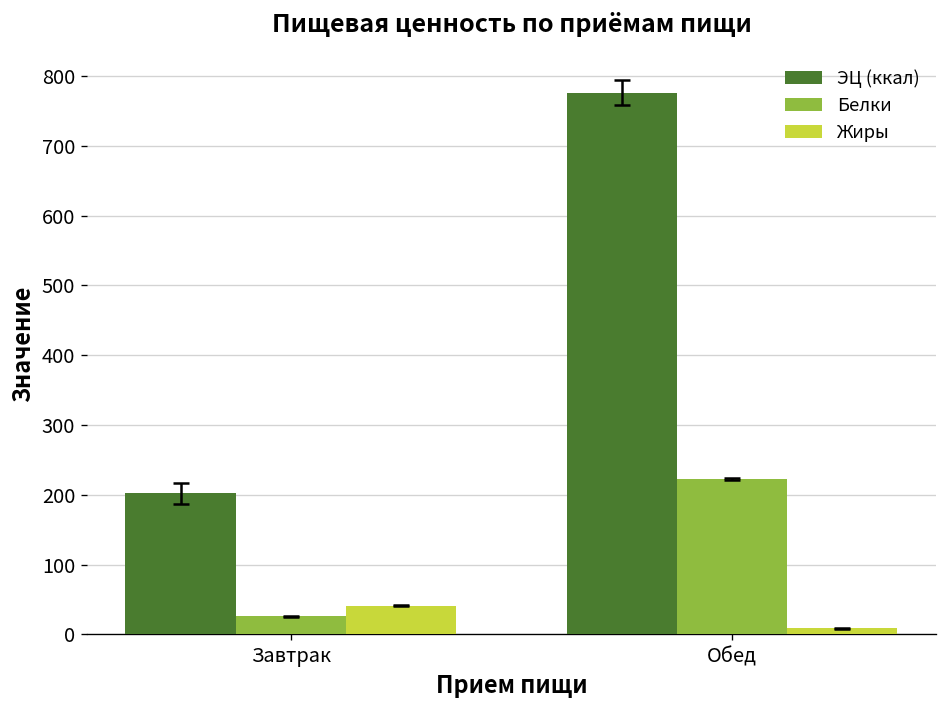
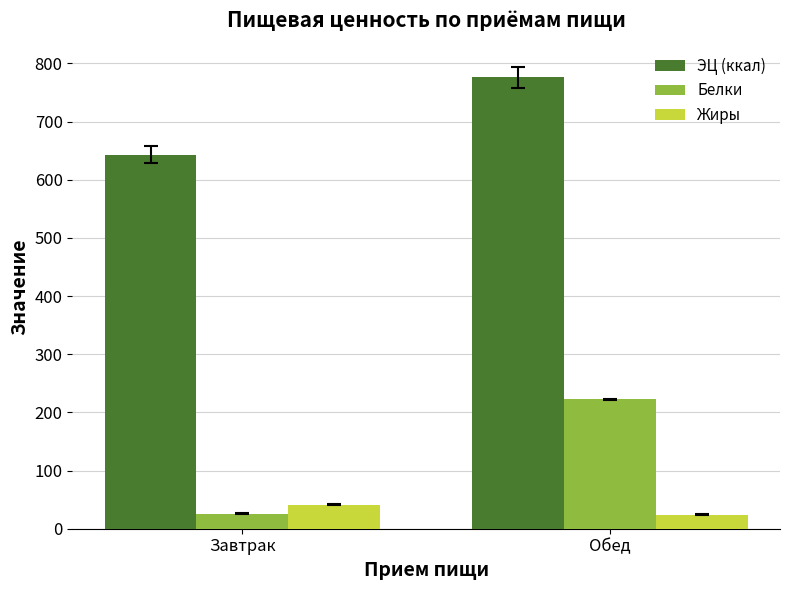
ЭЦ (ккал), Завтрак: 200 -> 640
Жиры, Обед: 10 -> 20
